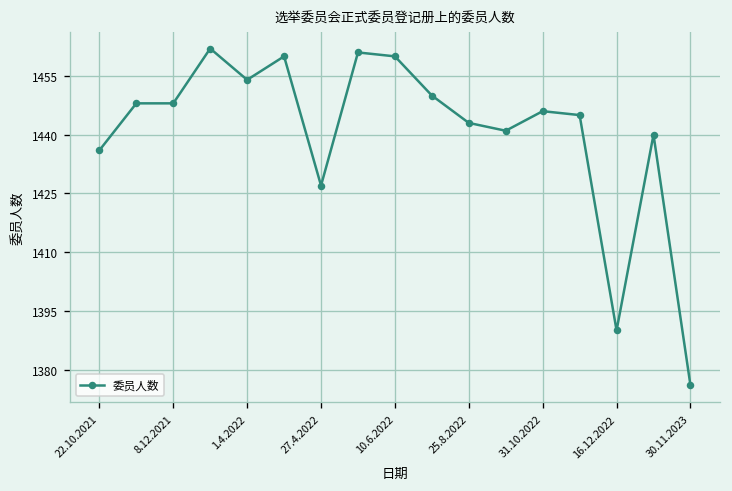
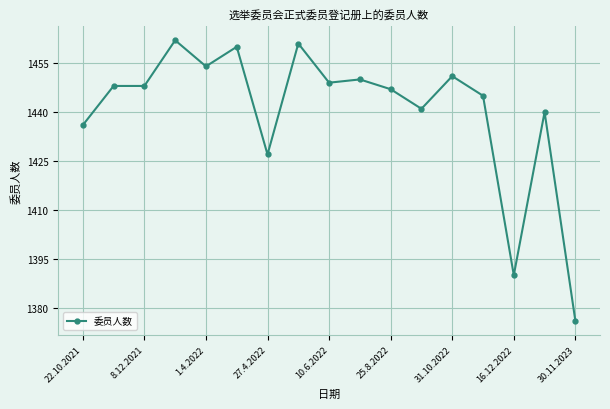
10.6.2022: 1460 -> 1449
25.8.2022: 1443 -> 1447
31.10.2022: 1446 -> 1451
